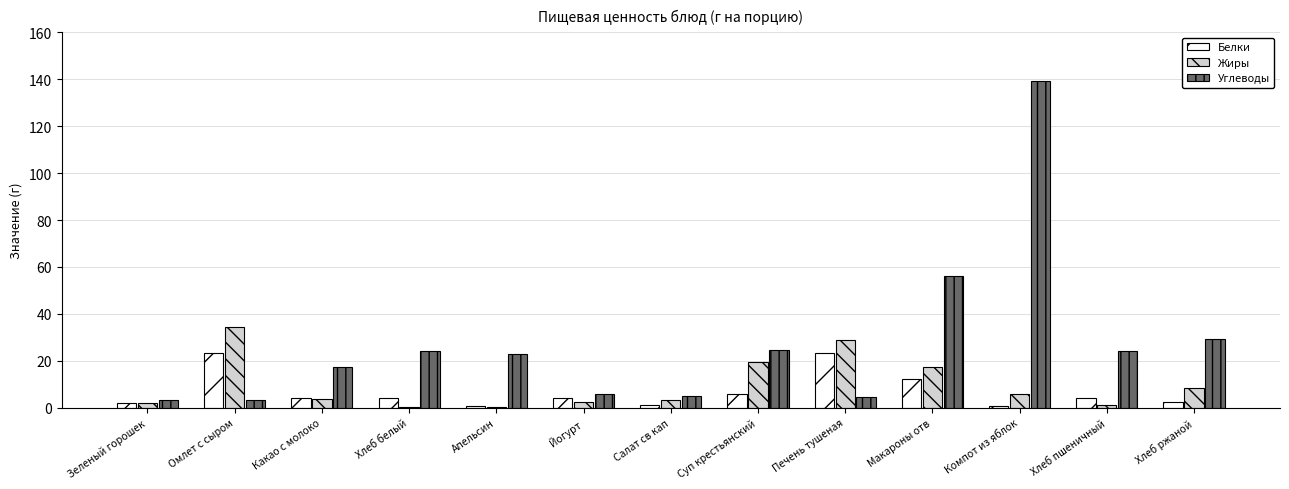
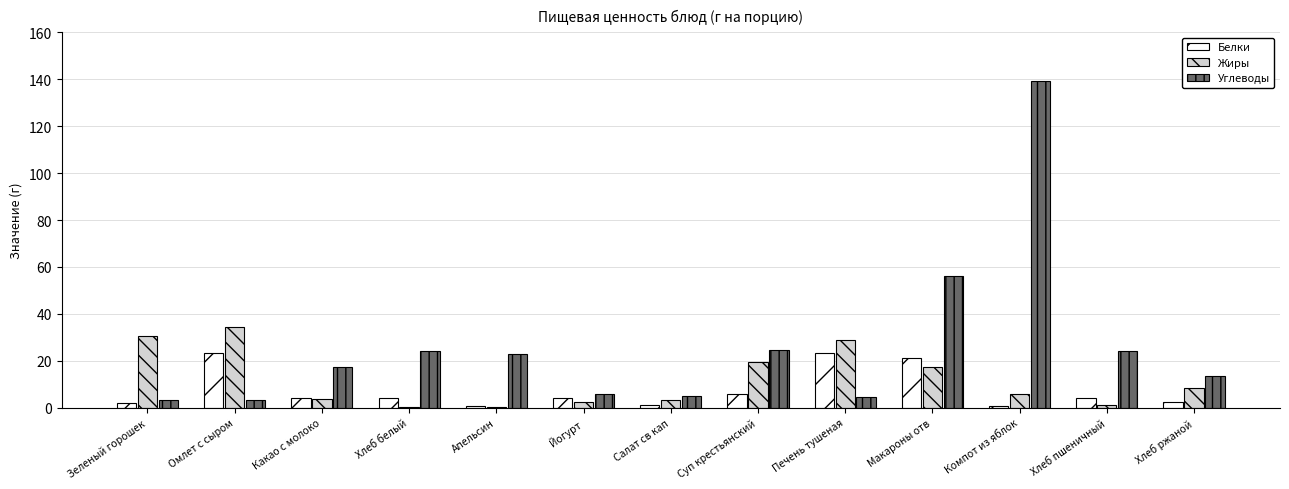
Жиры, Зеленый горошек: 2 -> 31
Белки, Макароны отв: 12 -> 21
Углеводы, Хлеб ржаной: 29 -> 13
